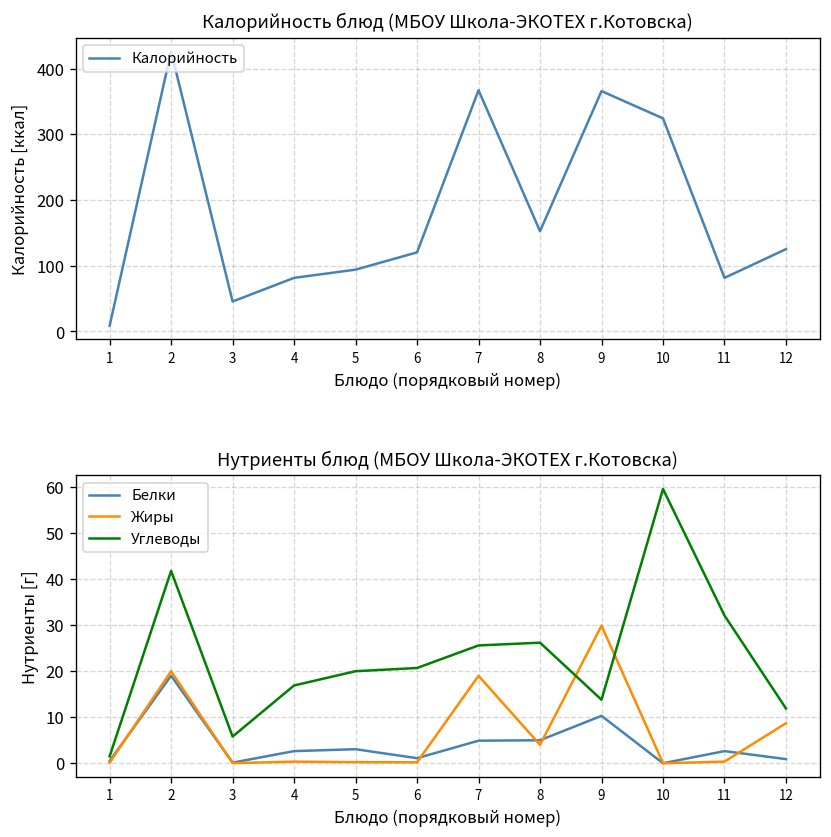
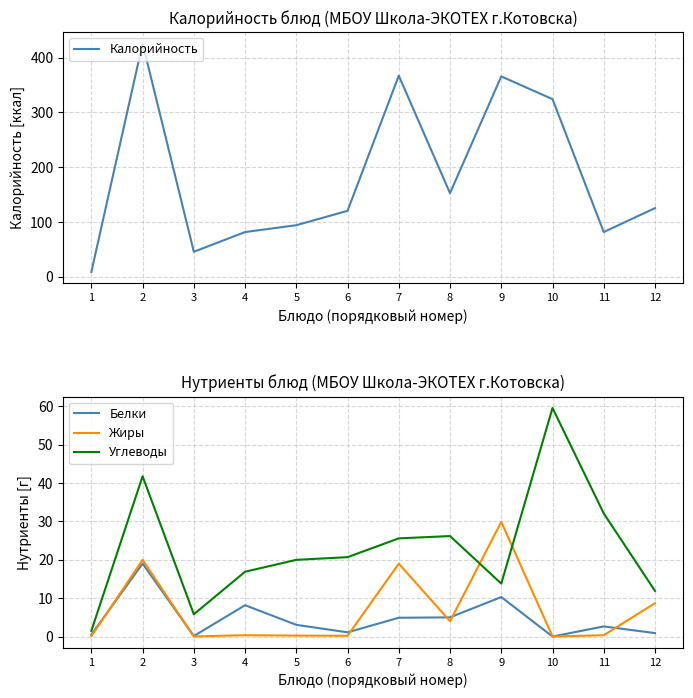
Нутриенты блюд (МБОУ Школа-ЭКОТЕХ г.Котовска), Белки, 4: 3 -> 8
